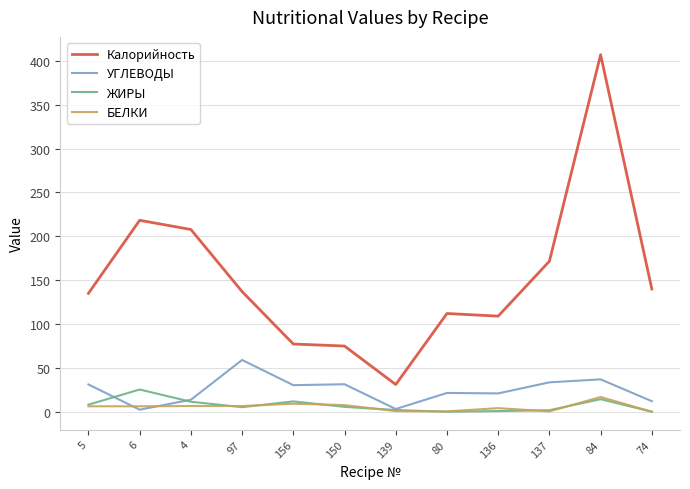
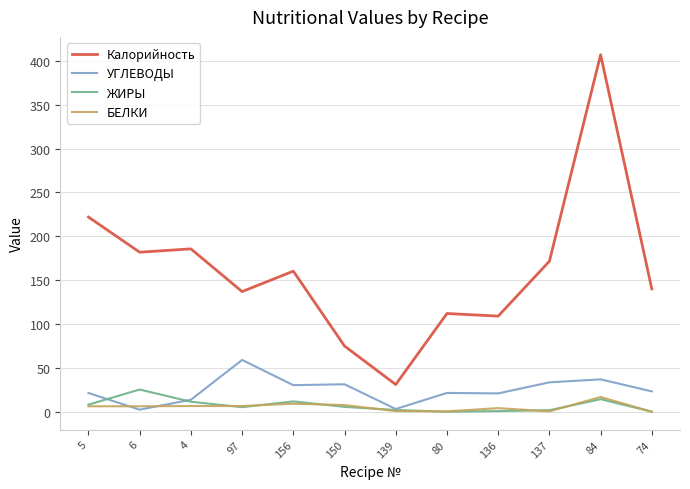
Калорийность, 5: 140 -> 220
УГЛЕВОДЫ, 5: 30 -> 20
Калорийность, 6: 220 -> 180
Калорийность, 4: 210 -> 190
Калорийность, 156: 80 -> 160
УГЛЕВОДЫ, 74: 10 -> 20
